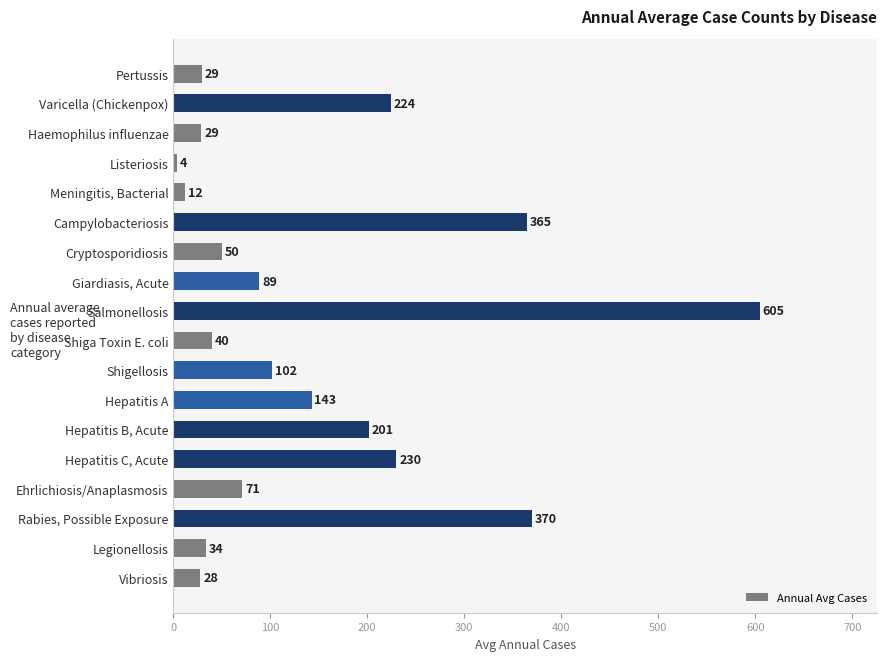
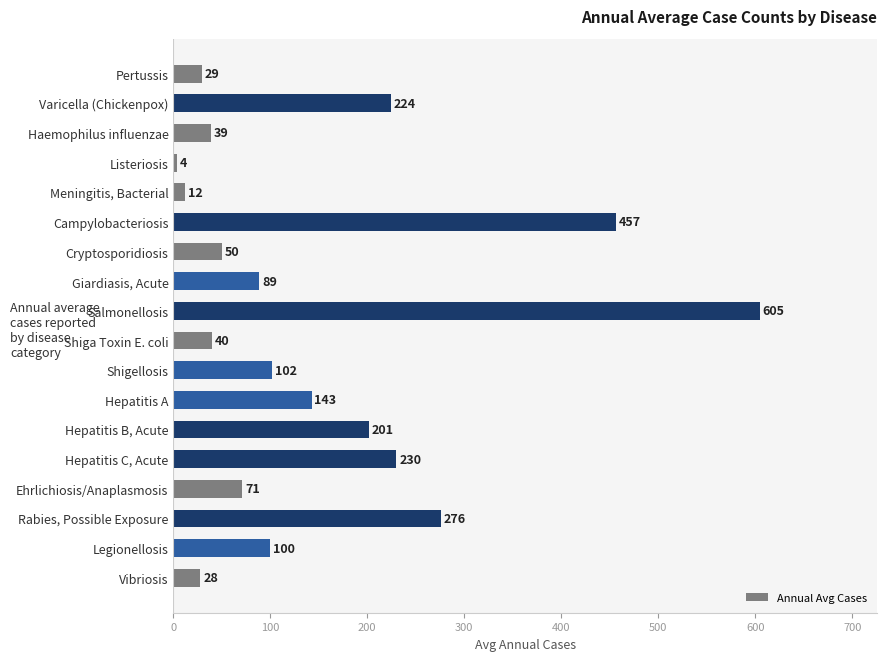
Haemophilus influenzae: 29 -> 39
Campylobacteriosis: 365 -> 457
Rabies, Possible Exposure: 370 -> 276
Legionellosis: 34 -> 100
